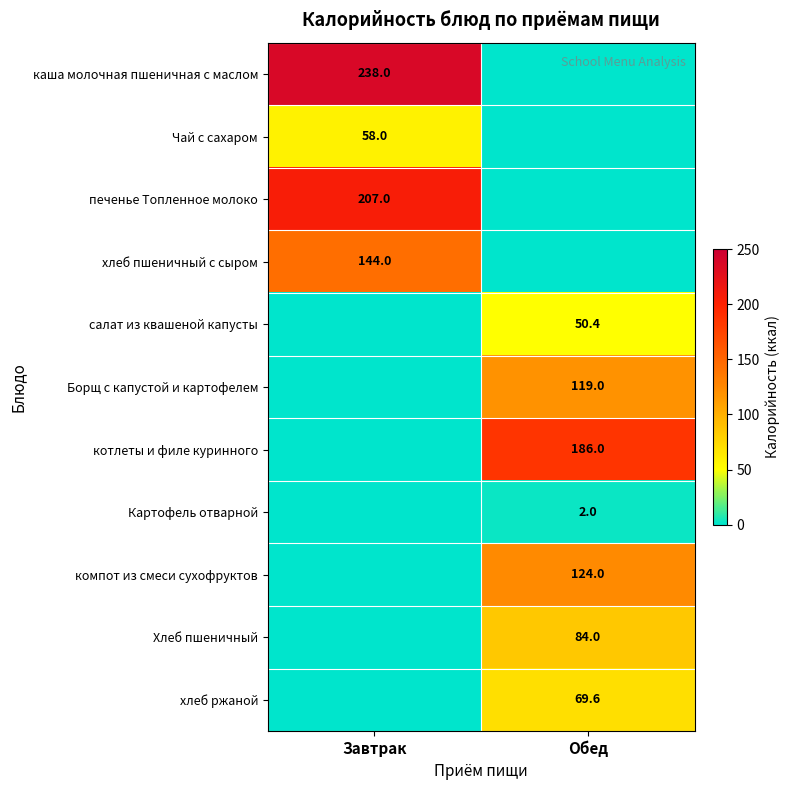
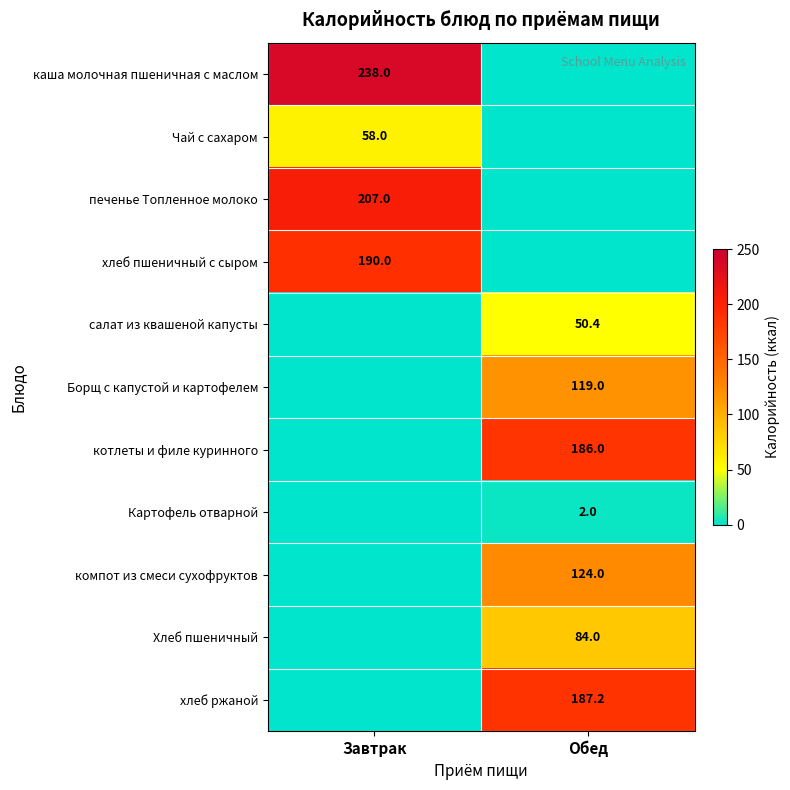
хлеб пшеничный с сыром, Завтрак: 144.0 -> 190.0
хлеб ржаной, Обед: 69.6 -> 187.2
